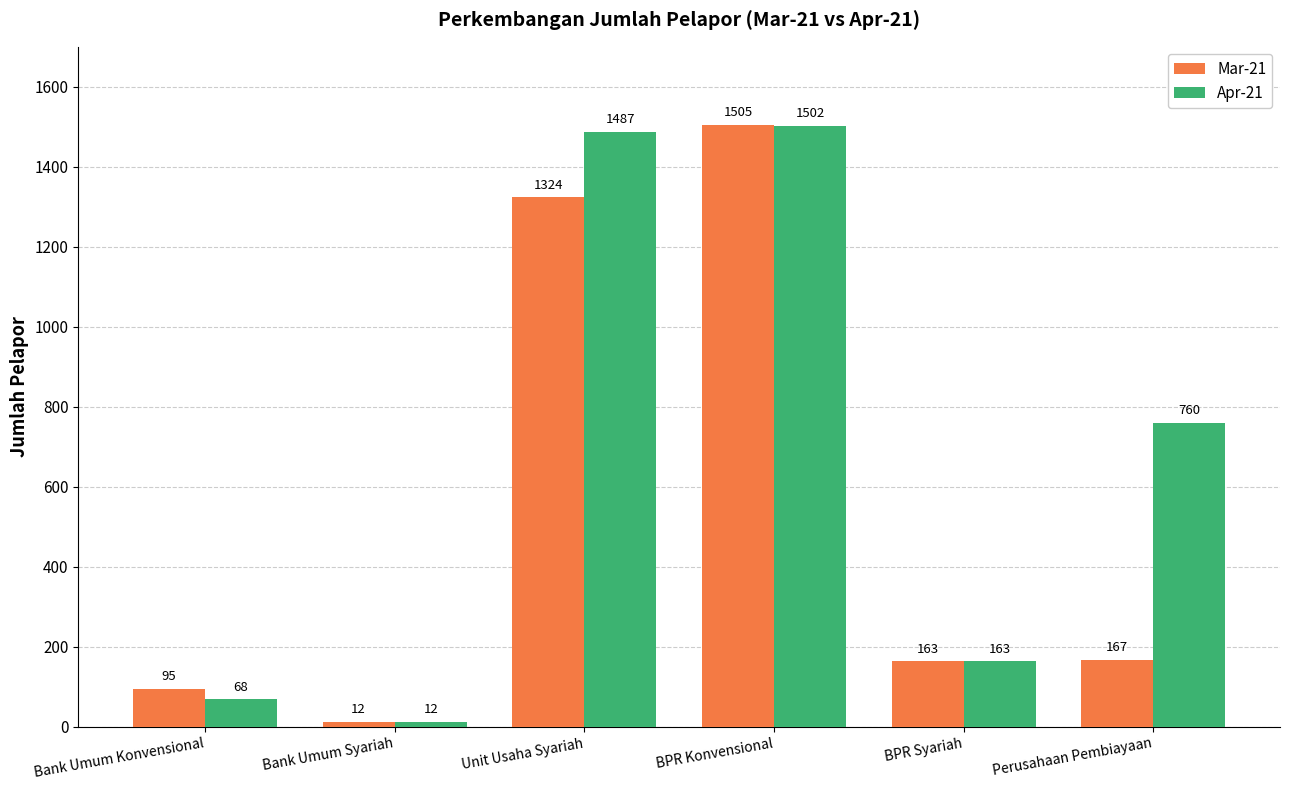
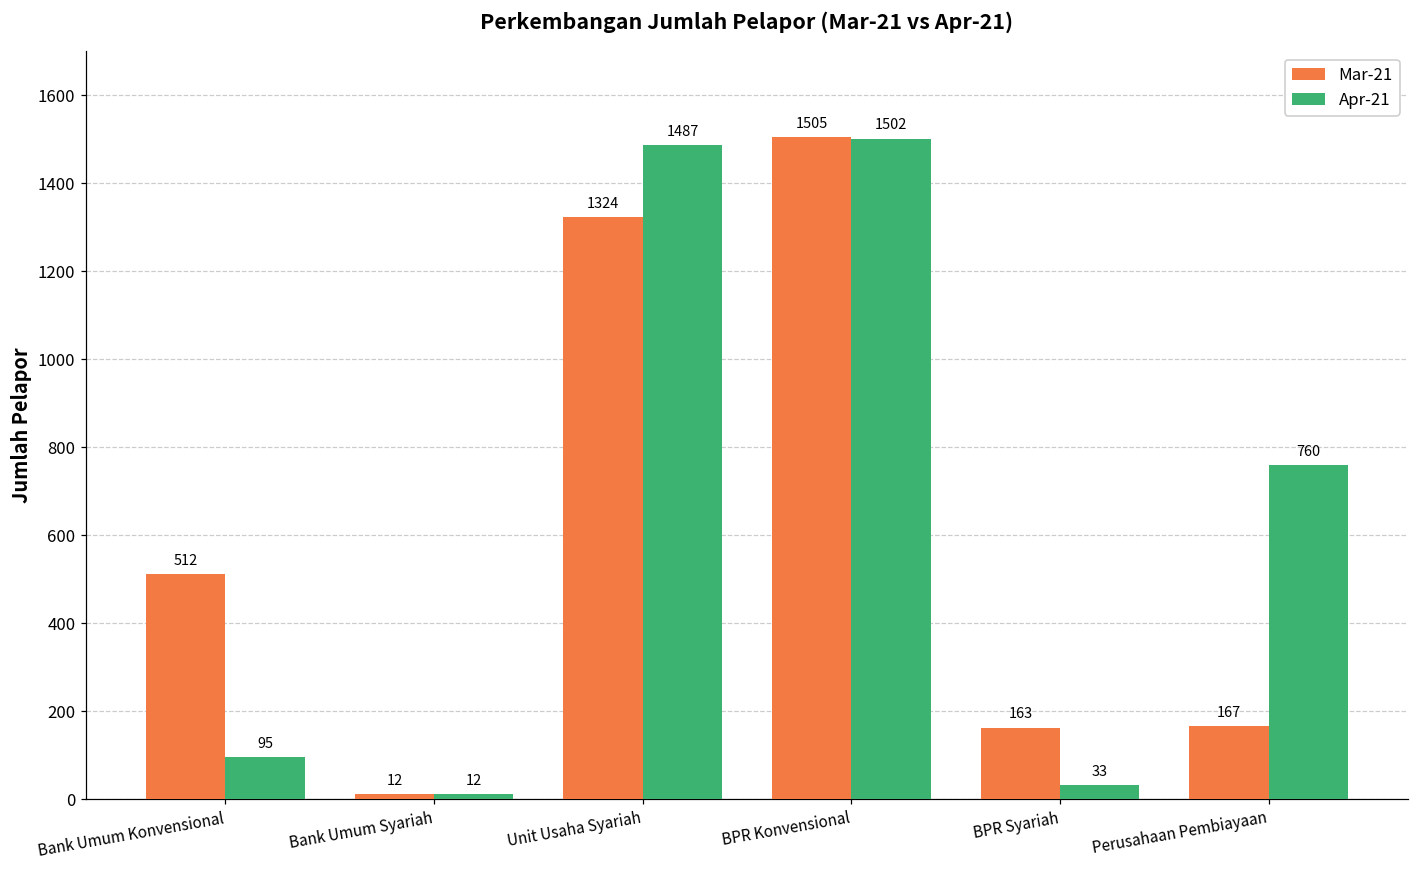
Mar-21, Bank Umum Konvensional: 95 -> 512
Apr-21, Bank Umum Konvensional: 68 -> 95
Apr-21, BPR Syariah: 163 -> 33
